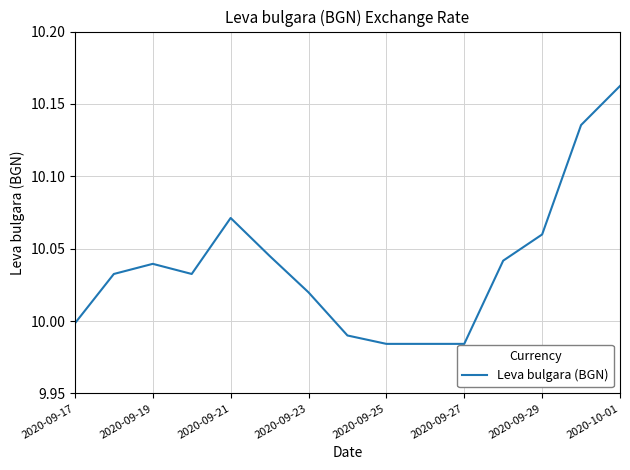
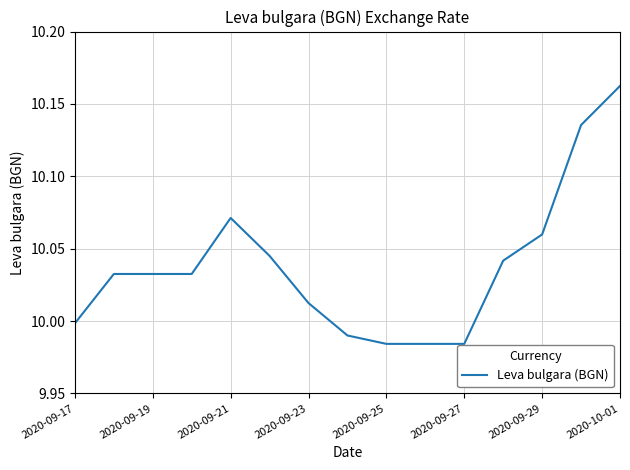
2020-09-19: 10.040 -> 10.033
2020-09-23: 10.020 -> 10.012
